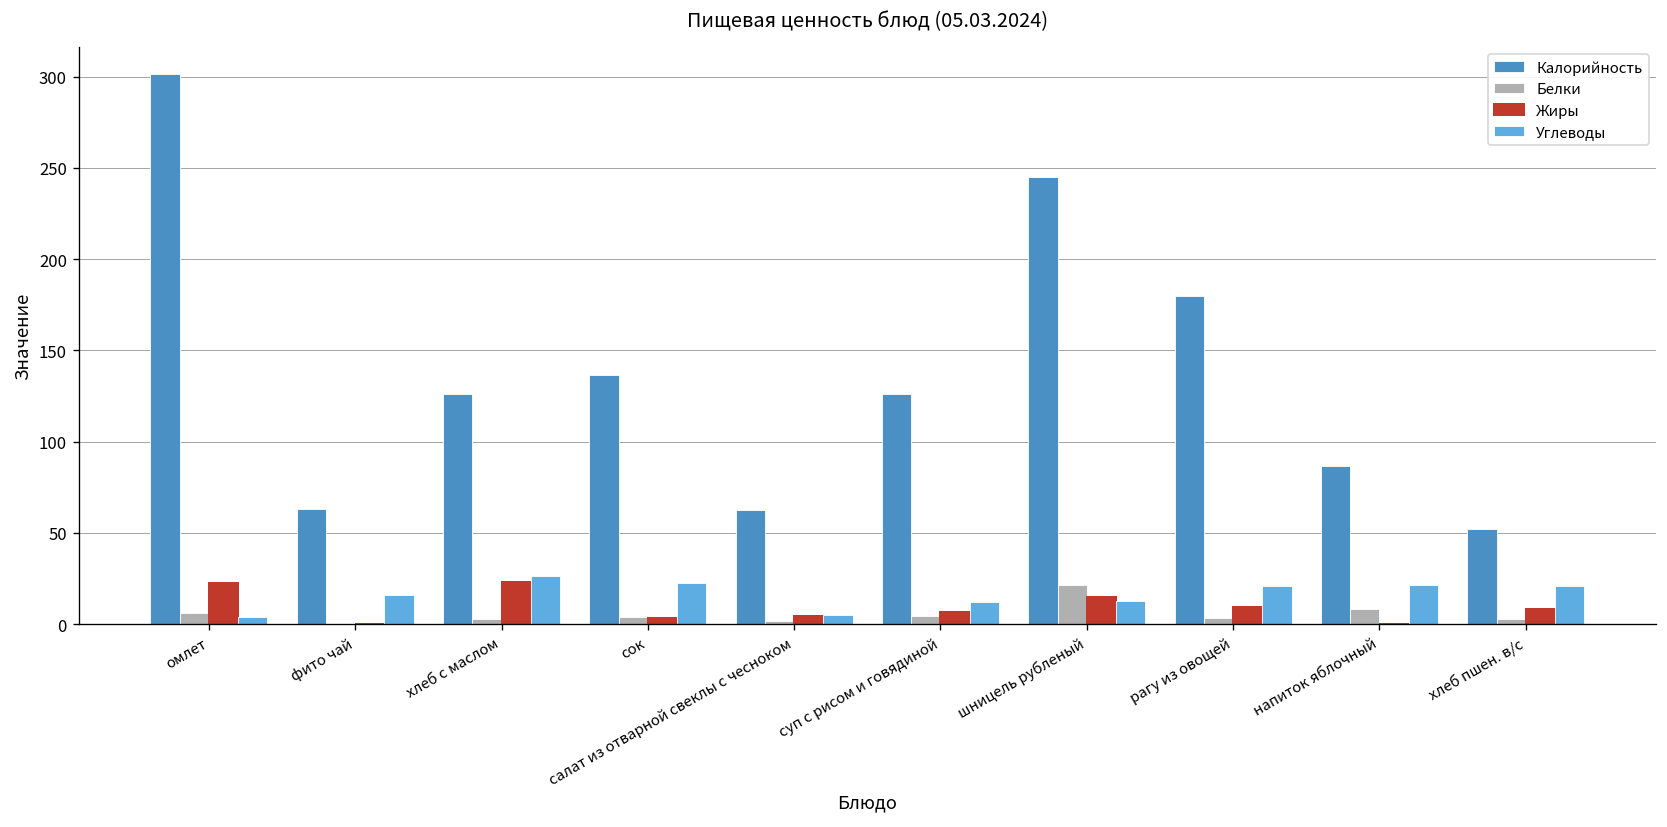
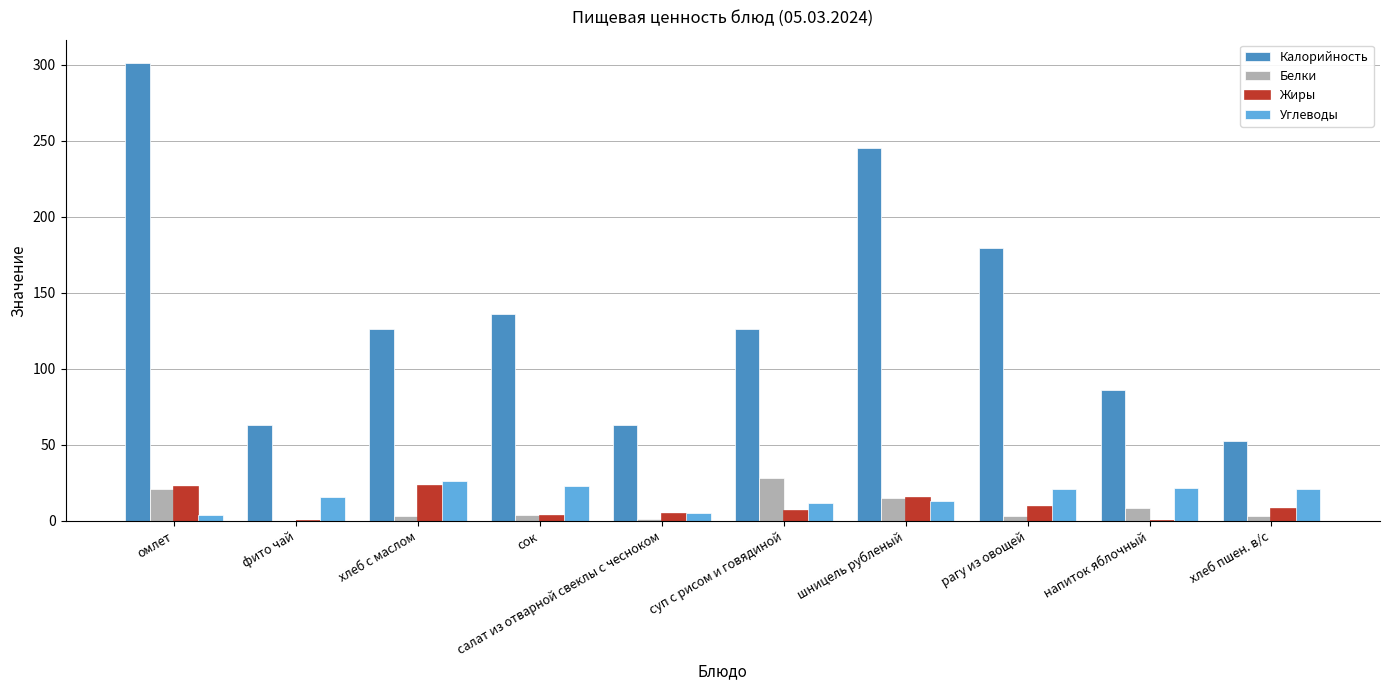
Белки, омлет: 6 -> 21
Белки, суп с рисом и говядиной: 4 -> 28
Белки, шницель рубленый: 22 -> 15
